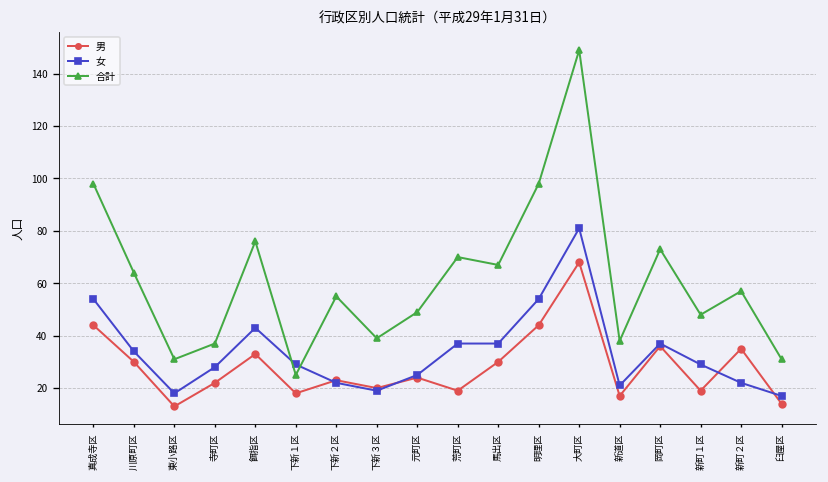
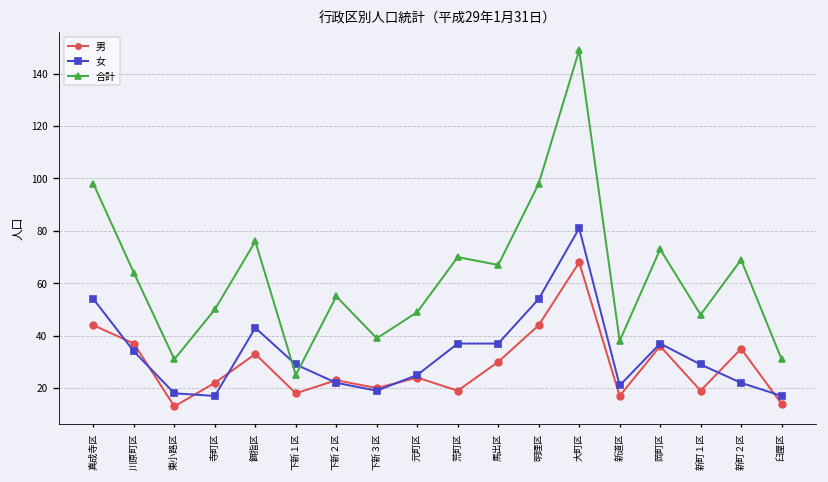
男, 川原町区: 30 -> 37
女, 寺町区: 28 -> 17
合計, 寺町区: 37 -> 50
合計, 新町２区: 57 -> 69
